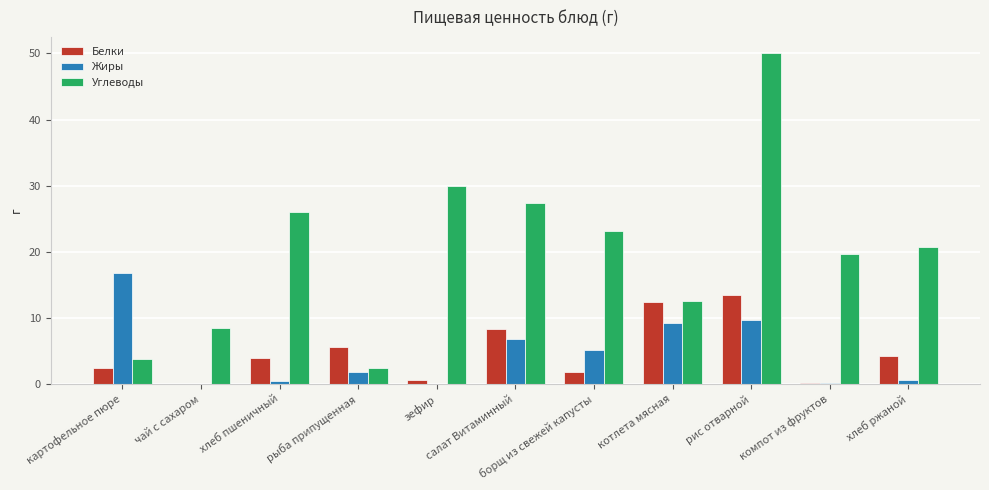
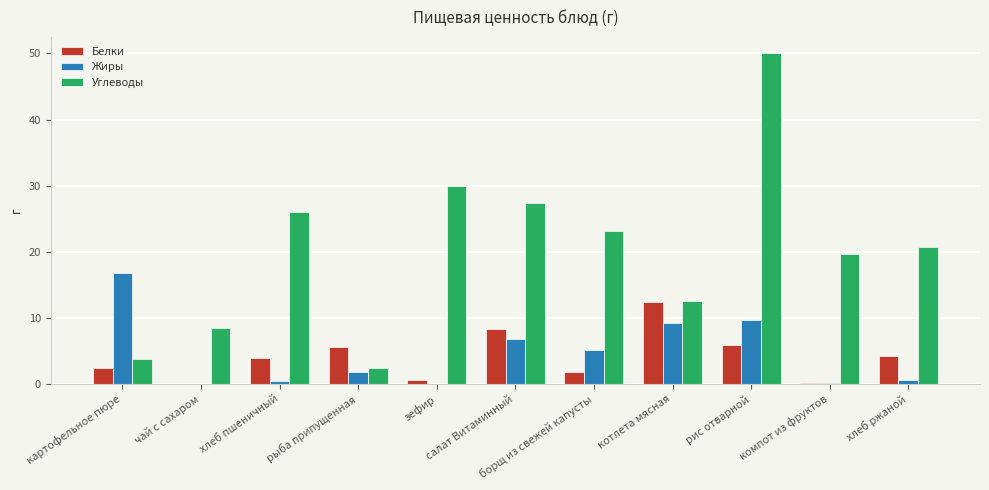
Белки, рис отварной: 13 -> 6
